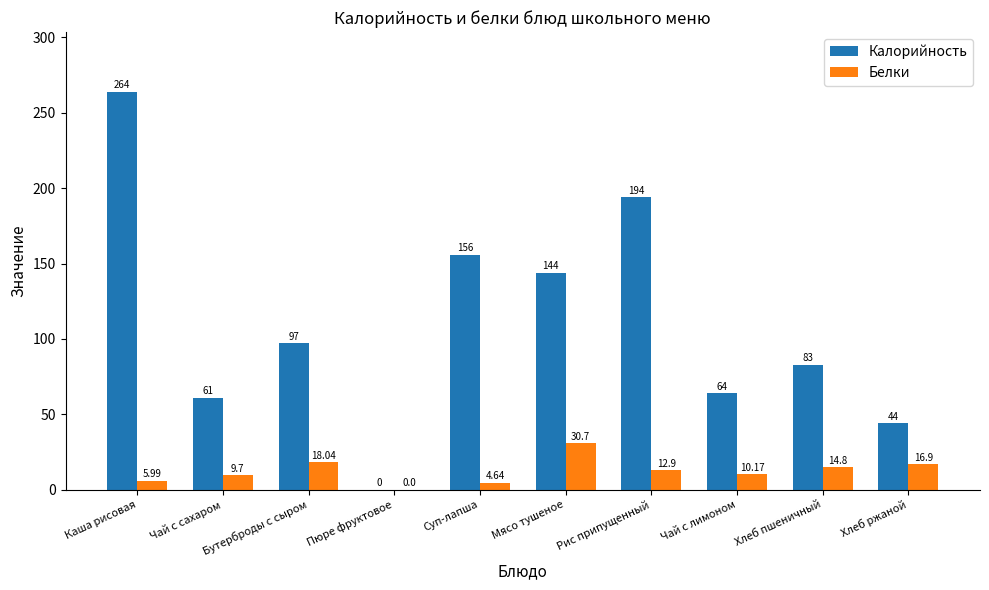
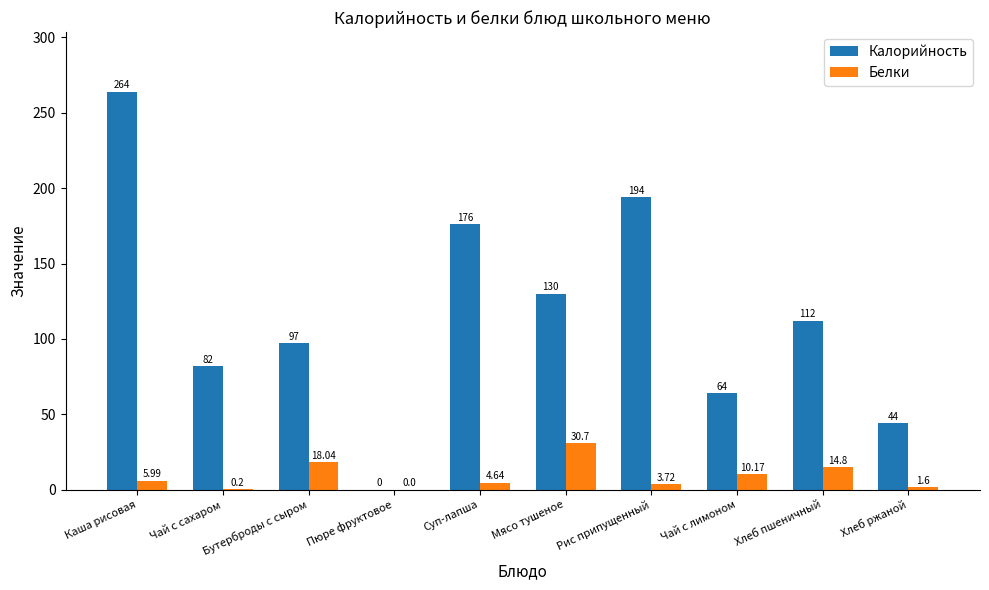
Калорийность, Чай с сахаром: 61 -> 82
Белки, Чай с сахаром: 9.7 -> 0.2
Калорийность, Суп-лапша: 156 -> 176
Калорийность, Мясо тушеное: 144 -> 130
Белки, Рис припущенный: 12.9 -> 3.72
Калорийность, Хлеб пшеничный: 83 -> 112
Белки, Хлеб ржаной: 16.9 -> 1.6
